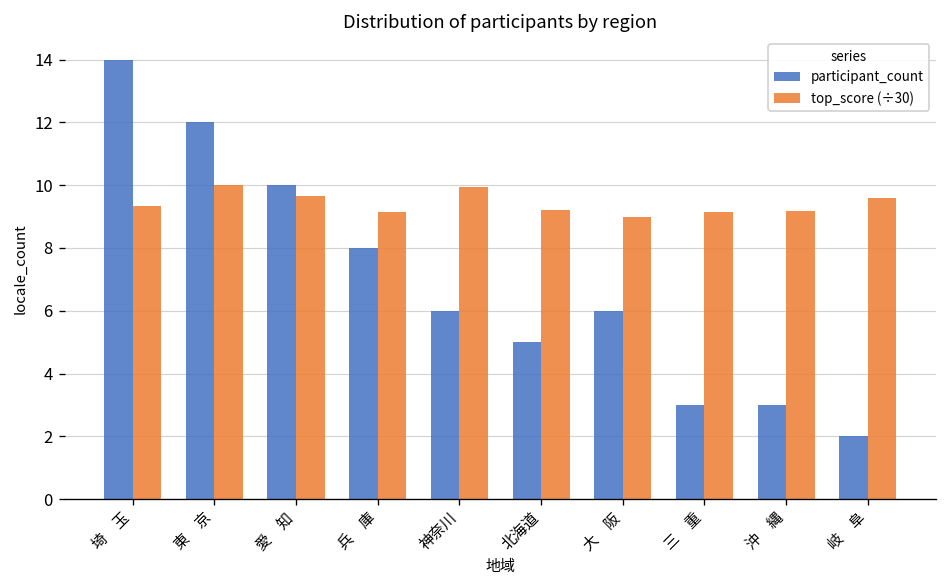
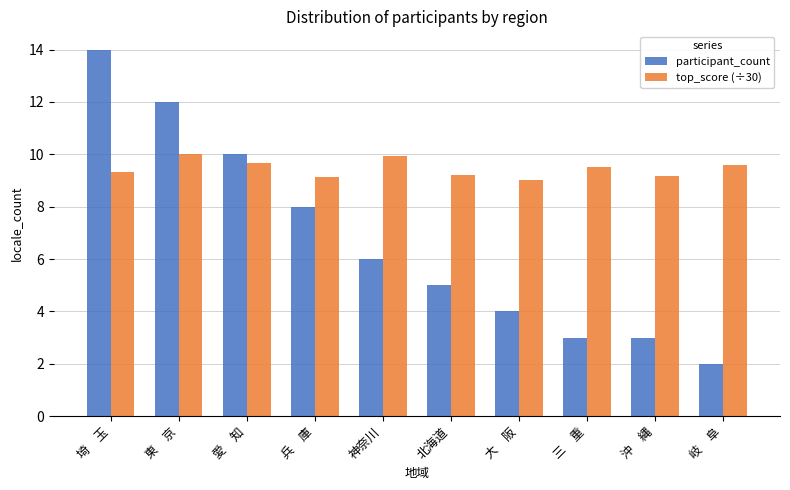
participant_count, 大 阪: 6 -> 4
top_score (÷30), 三 重: 9.1 -> 9.5
